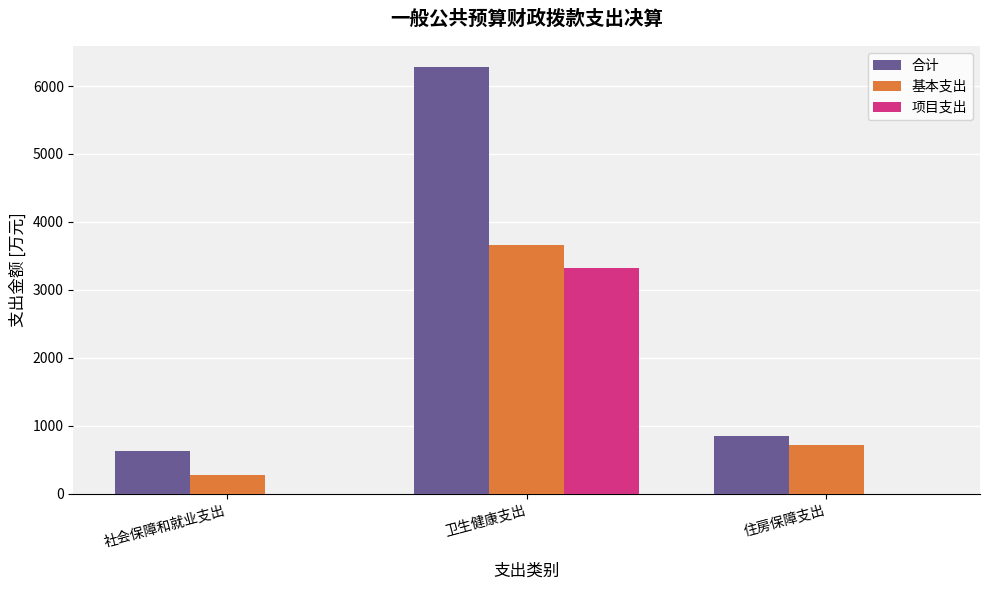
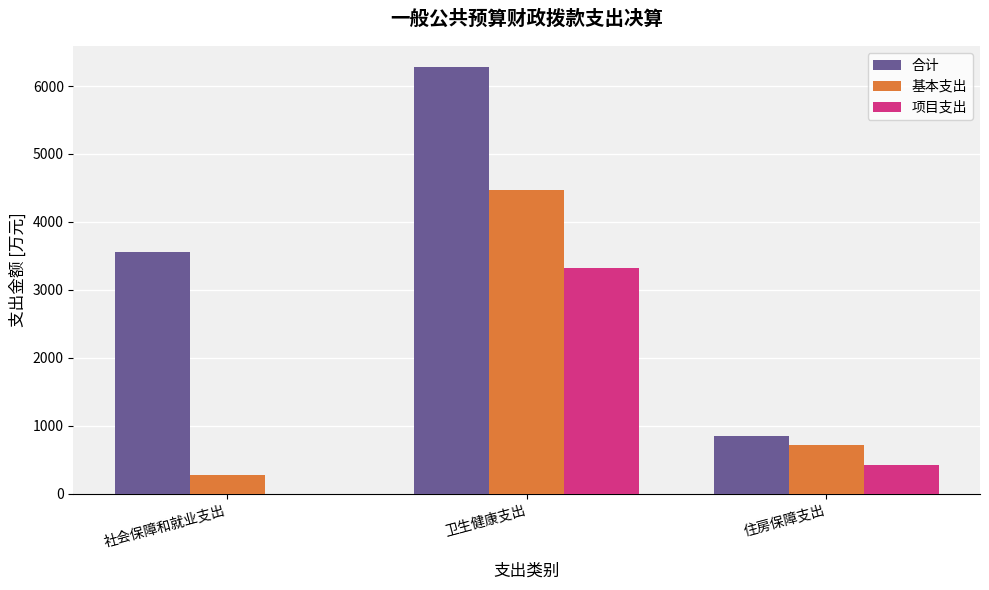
合计, 社会保障和就业支出: 600 -> 3600
基本支出, 卫生健康支出: 3700 -> 4500
项目支出, 住房保障支出: 0 -> 400
